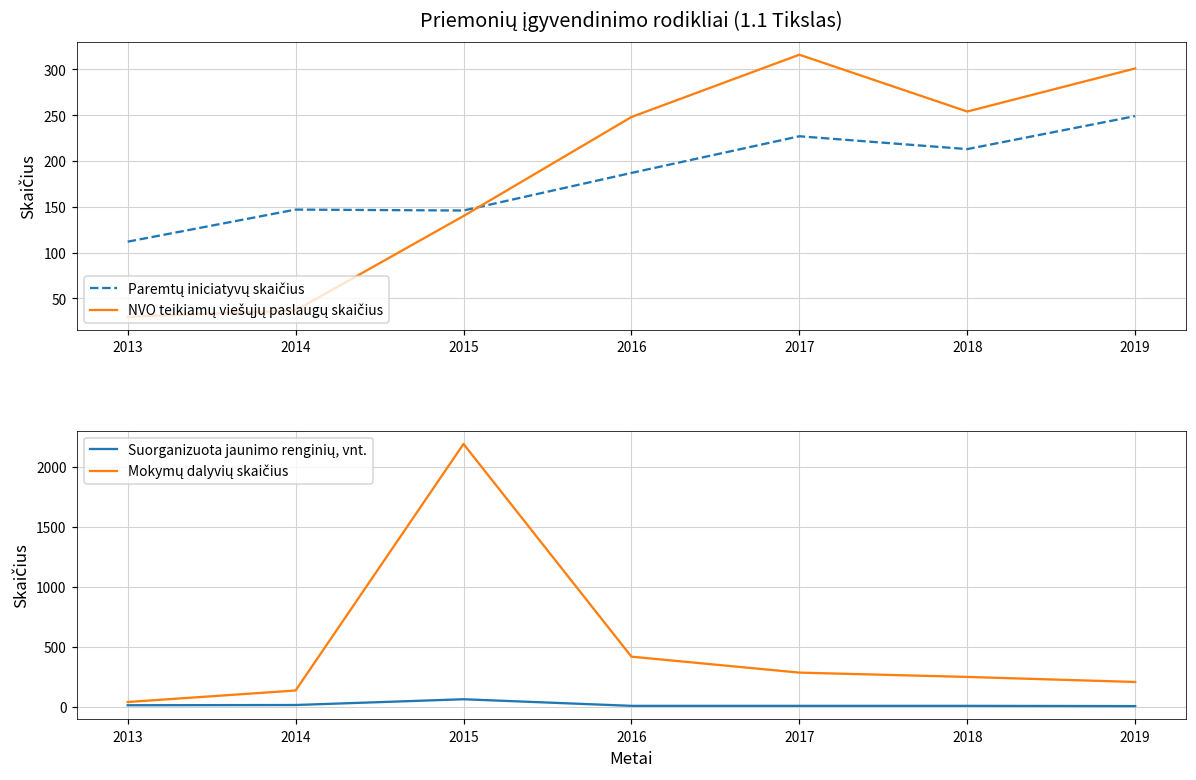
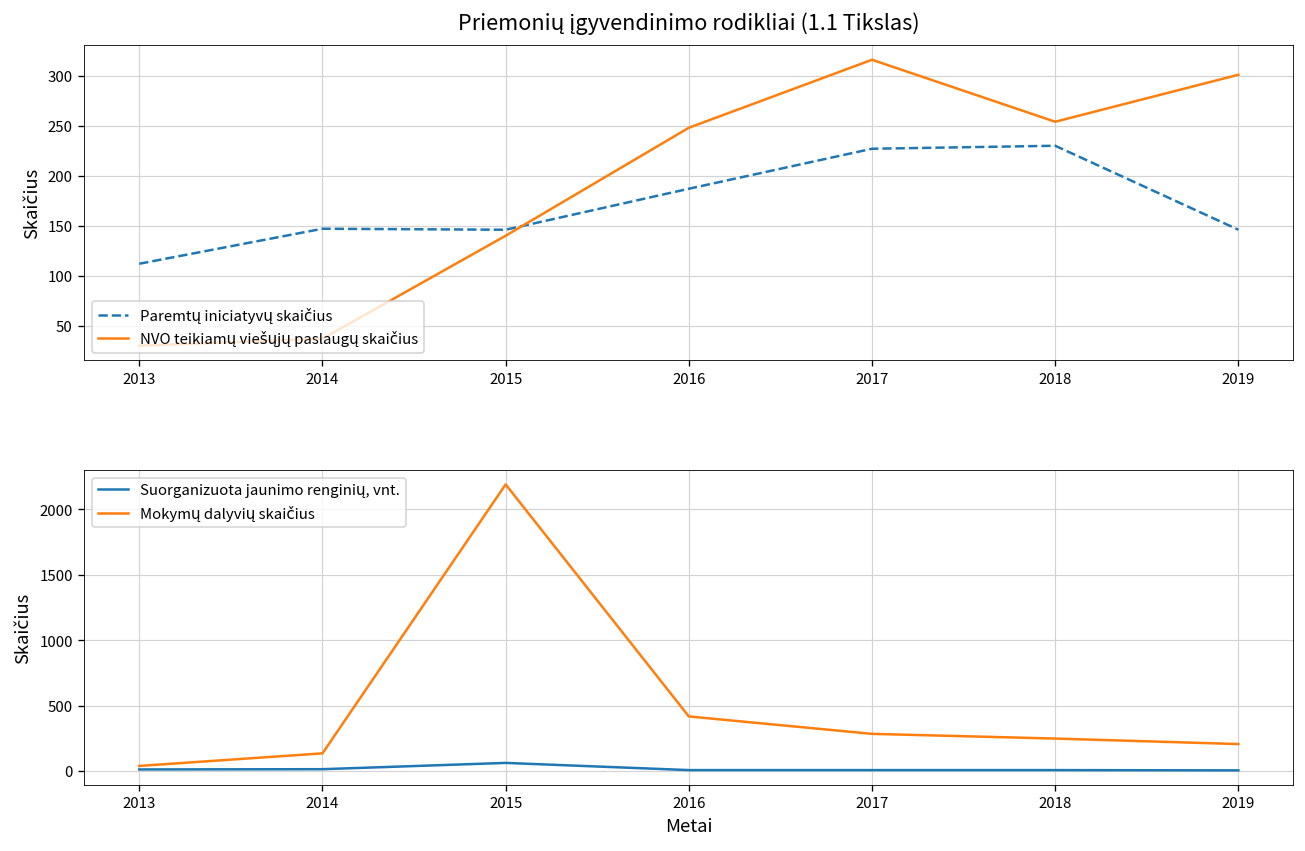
Priemonių įgyvendinimo rodikliai (1.1 Tikslas), Paremtų iniciatyvų skaičius, 2018: 210 -> 230
Priemonių įgyvendinimo rodikliai (1.1 Tikslas), Paremtų iniciatyvų skaičius, 2019: 250 -> 150
